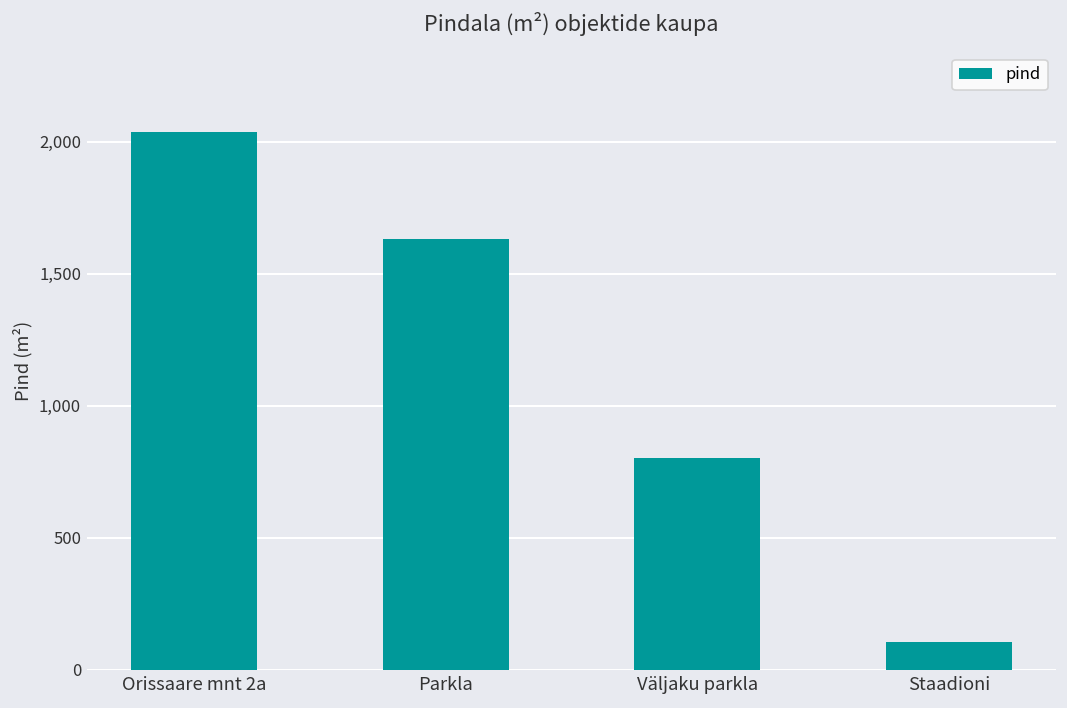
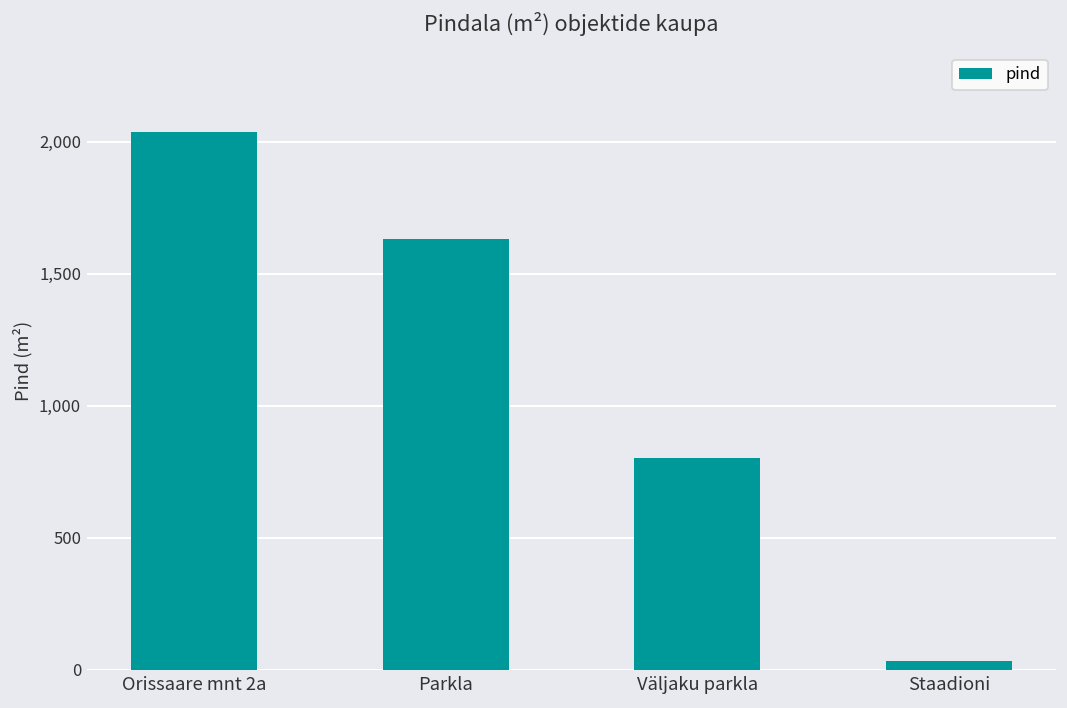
Staadioni: 110 -> 30
